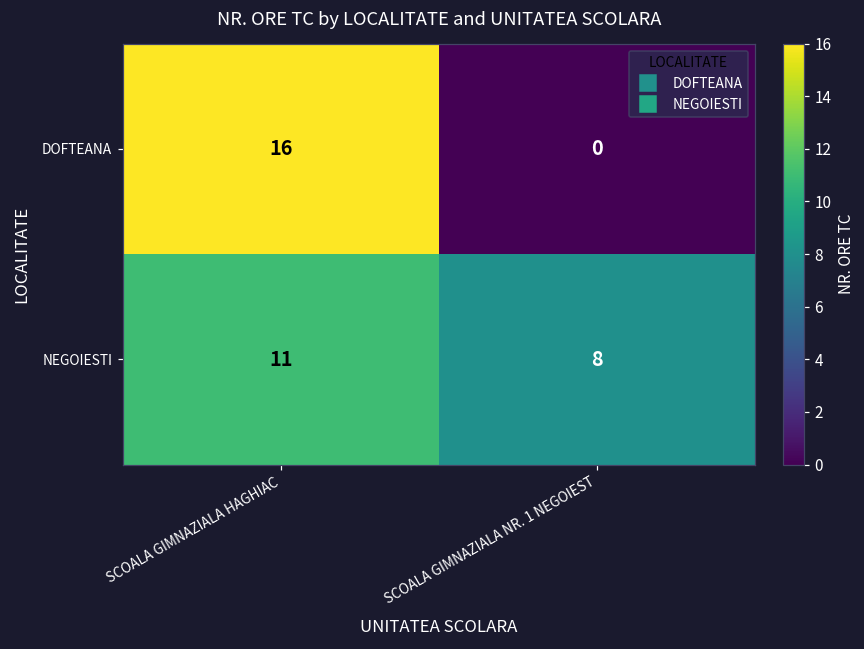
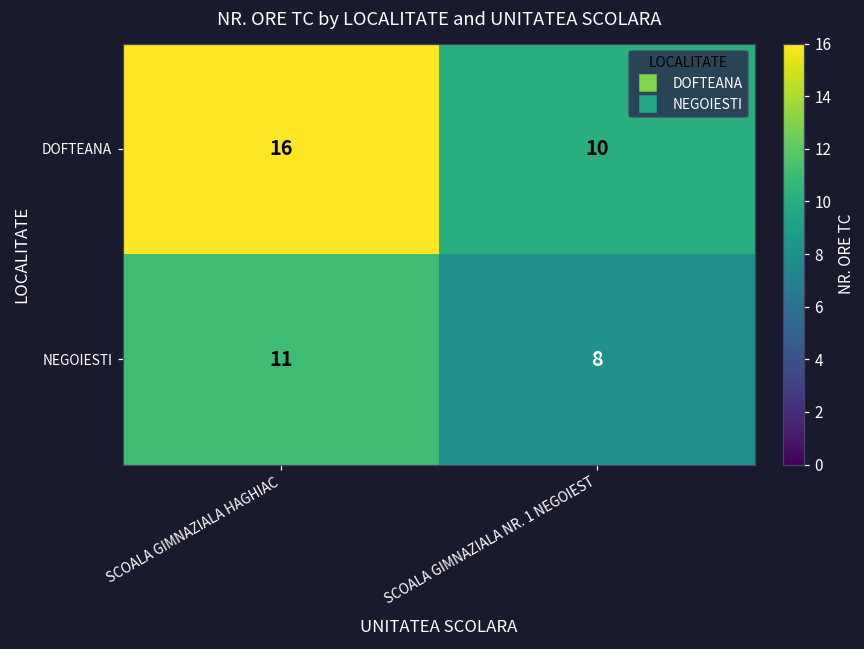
DOFTEANA, SCOALA GIMNAZIALA NR. 1 NEGOIEST: 0 -> 10
